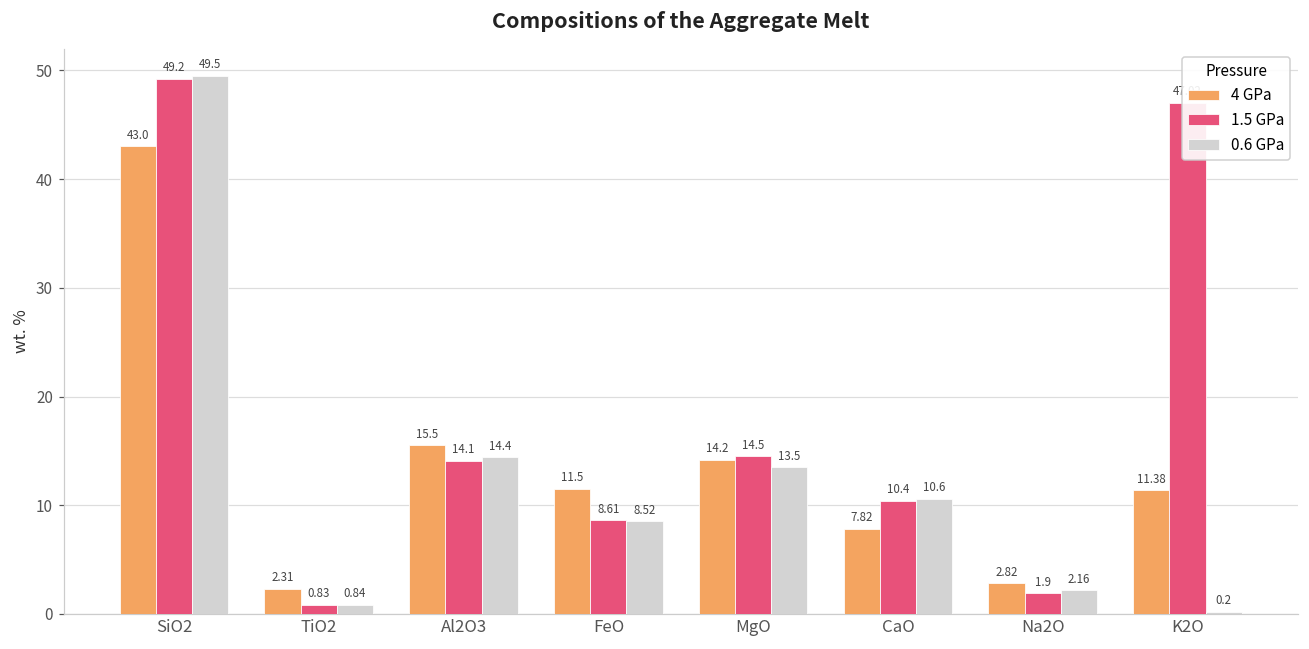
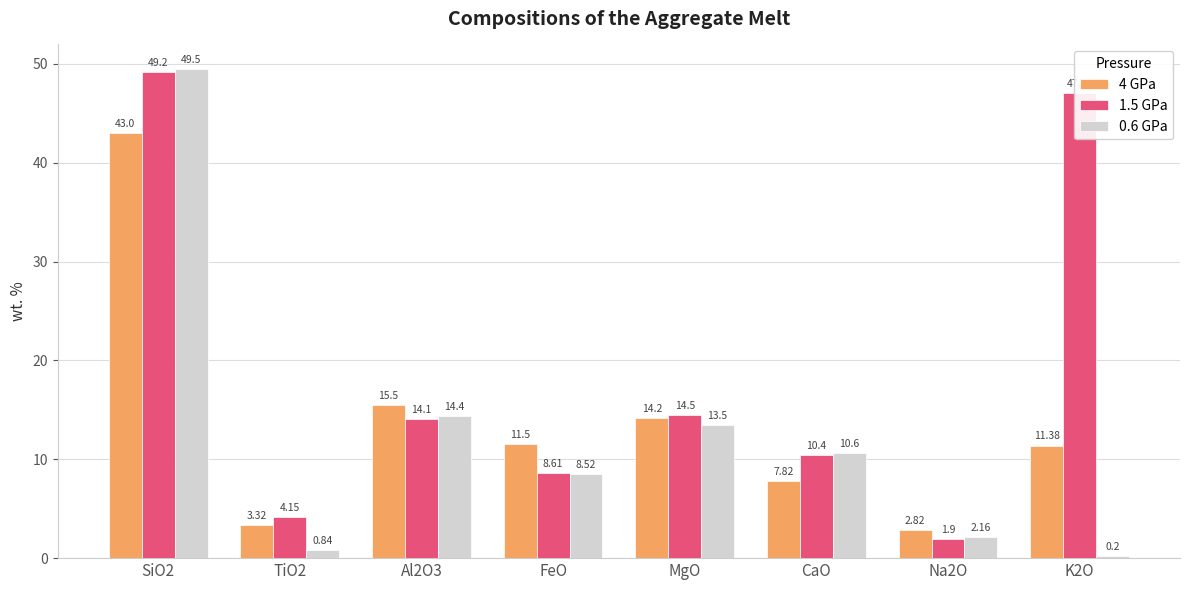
4 GPa, TiO2: 2.31 -> 3.32
1.5 GPa, TiO2: 0.83 -> 4.15
